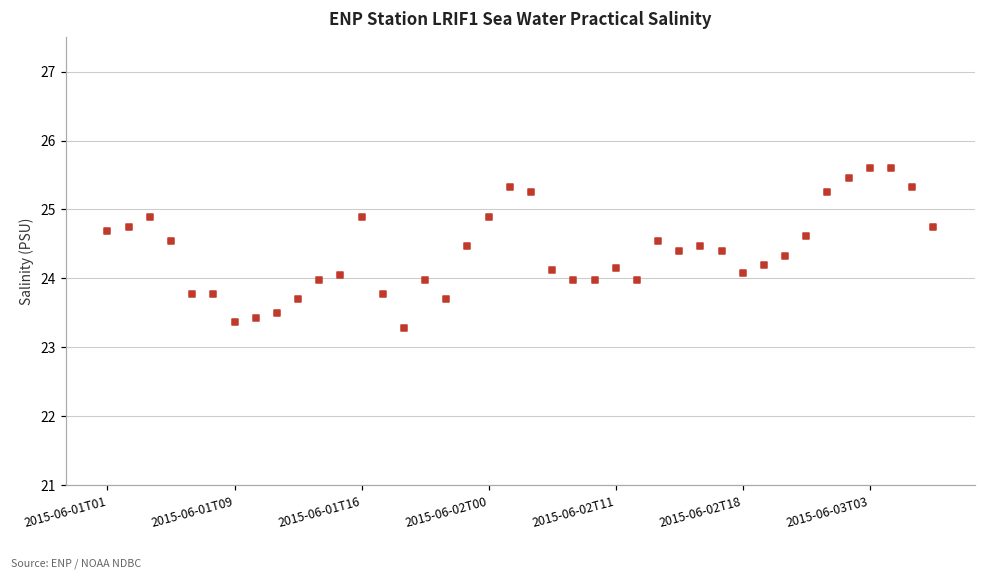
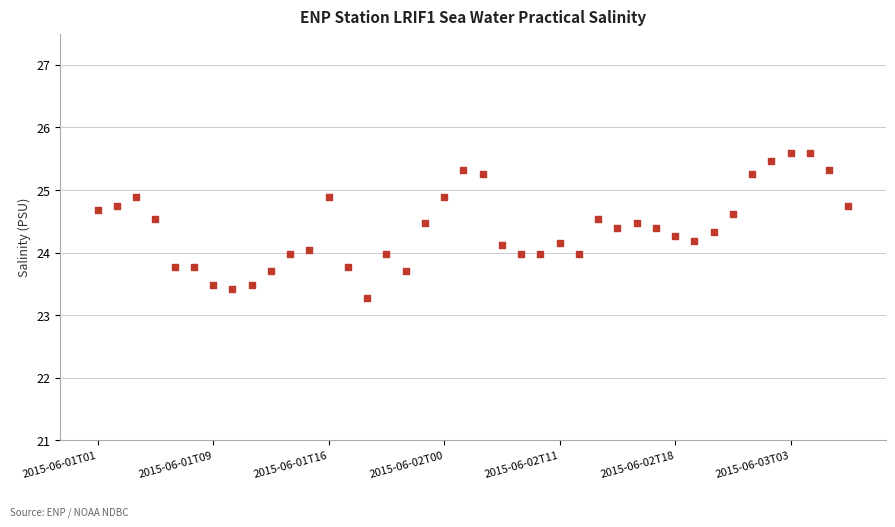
2015-06-01T09: 23.4 -> 23.5
2015-06-02T18: 24.1 -> 24.3
